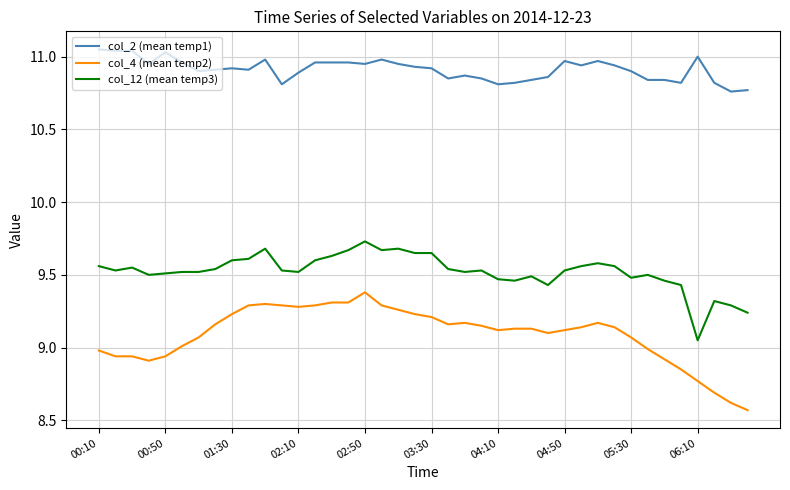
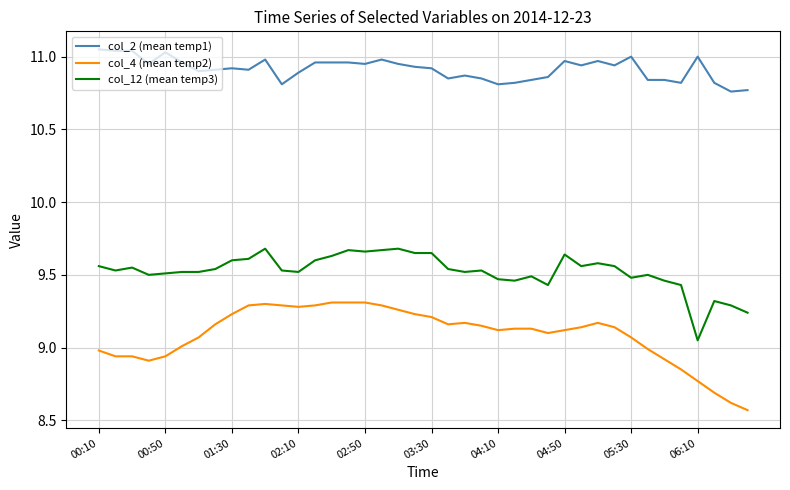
col_4 (mean temp2), 02:50: 9.38 -> 9.31
col_12 (mean temp3), 02:50: 9.73 -> 9.66
col_12 (mean temp3), 04:50: 9.53 -> 9.64
col_2 (mean temp1), 05:30: 10.9 -> 11.0
